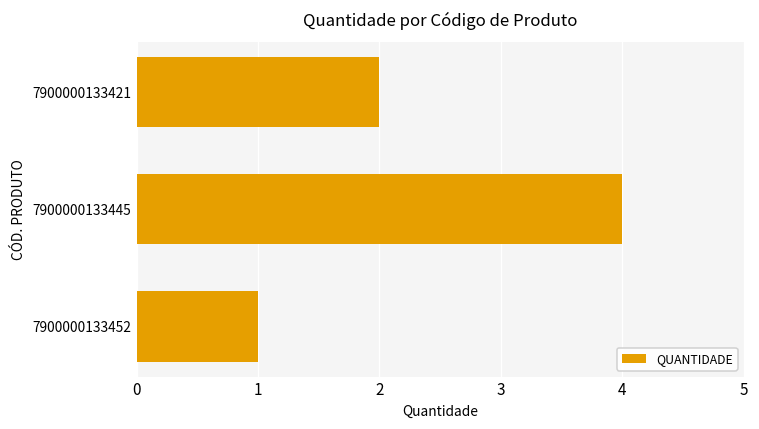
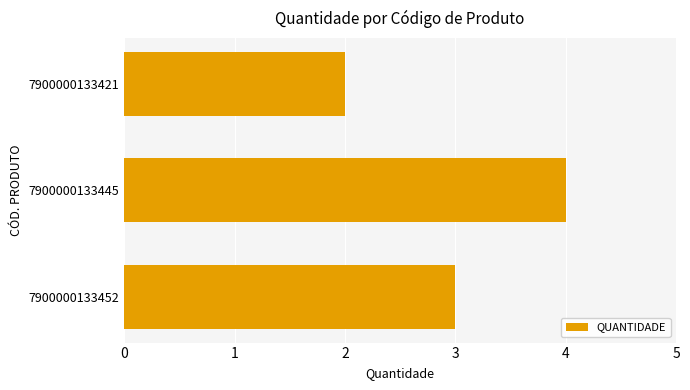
7900000133452: 1 -> 3
